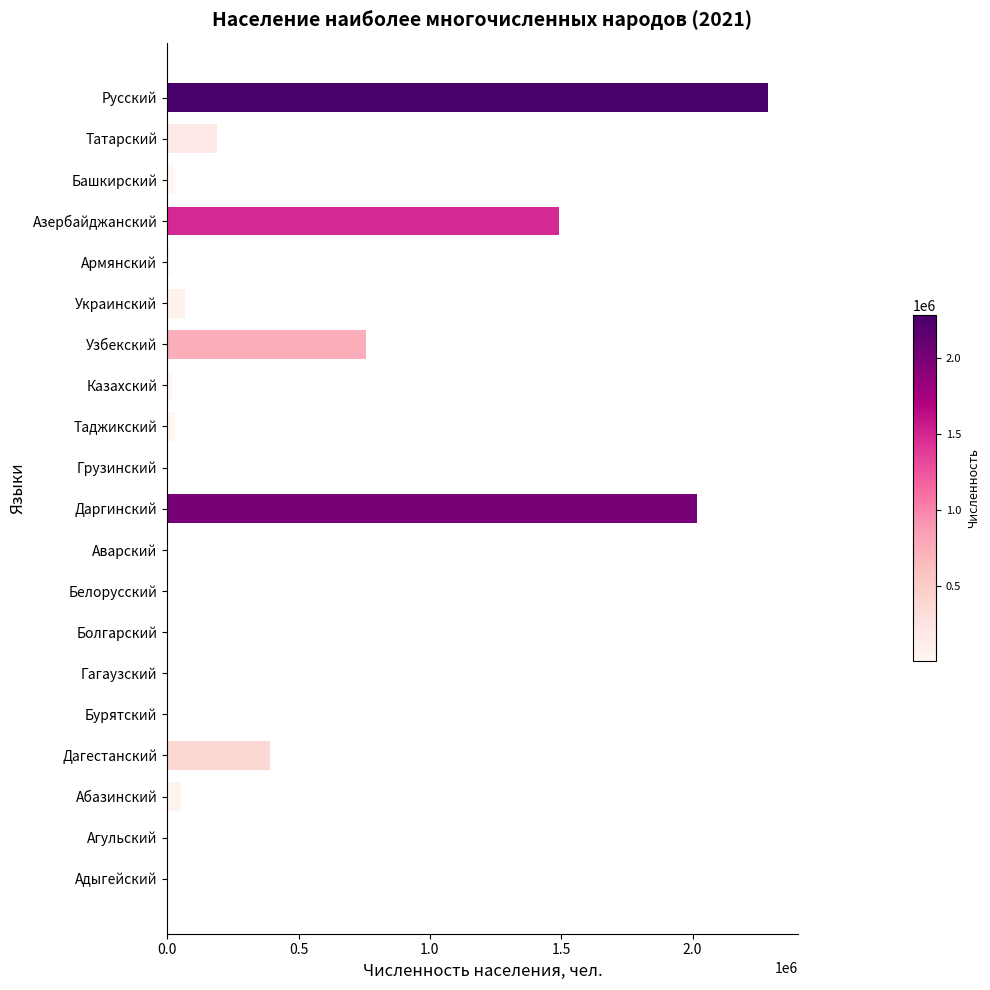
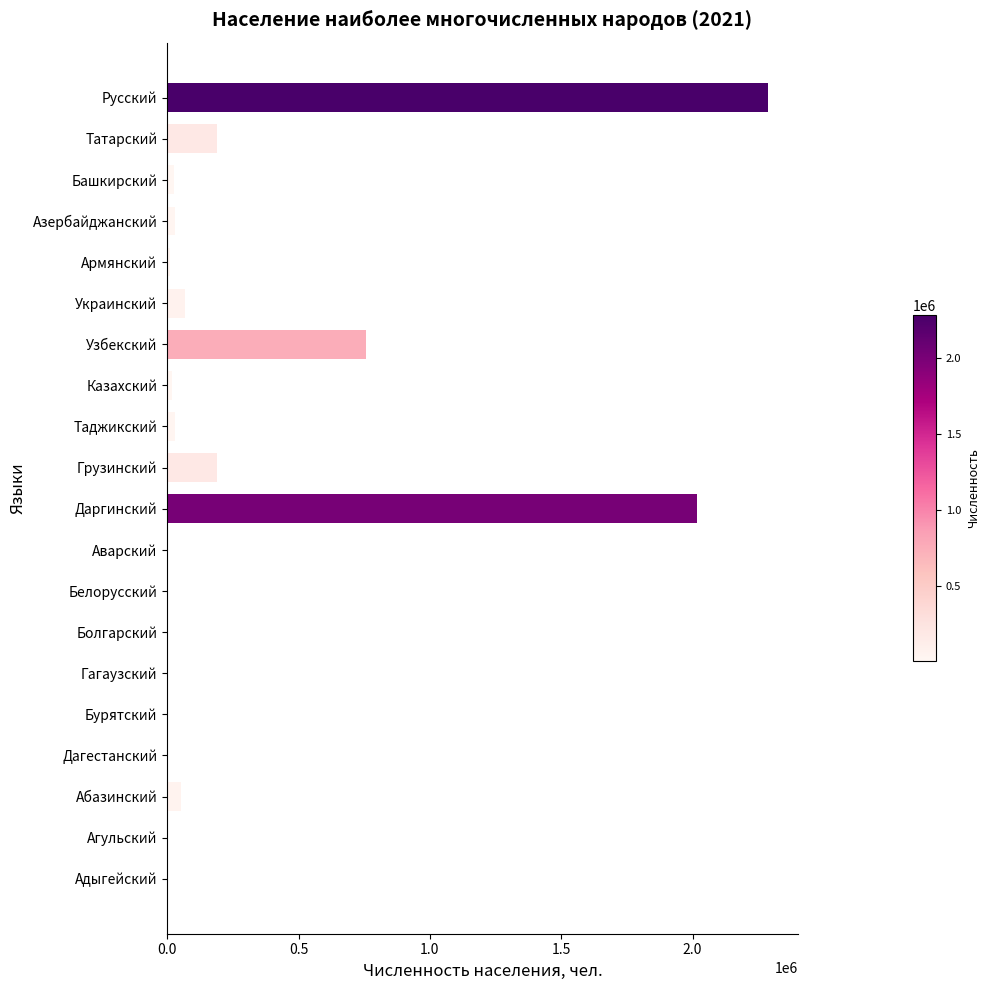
Азербайджанский: 1490000 -> 30000
Грузинский: 0 -> 190000
Дагестанский: 390000 -> 0
